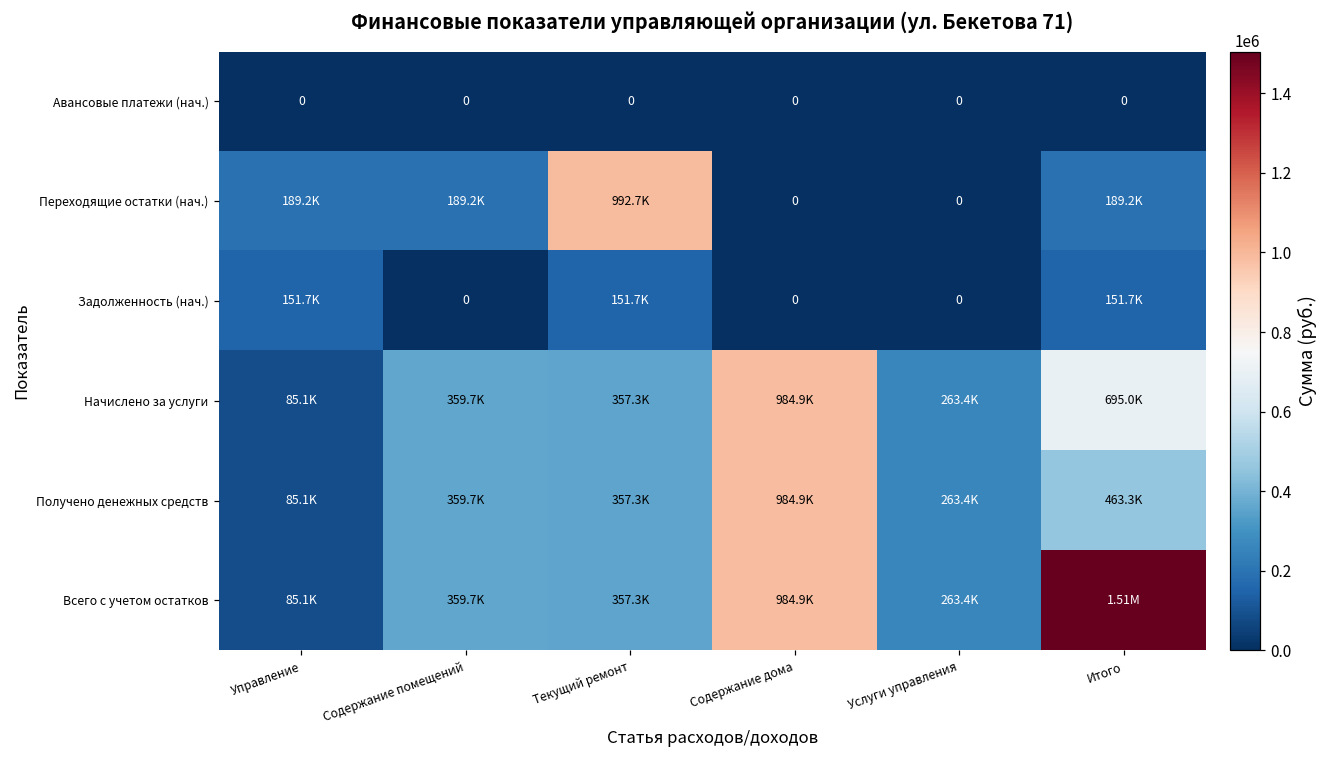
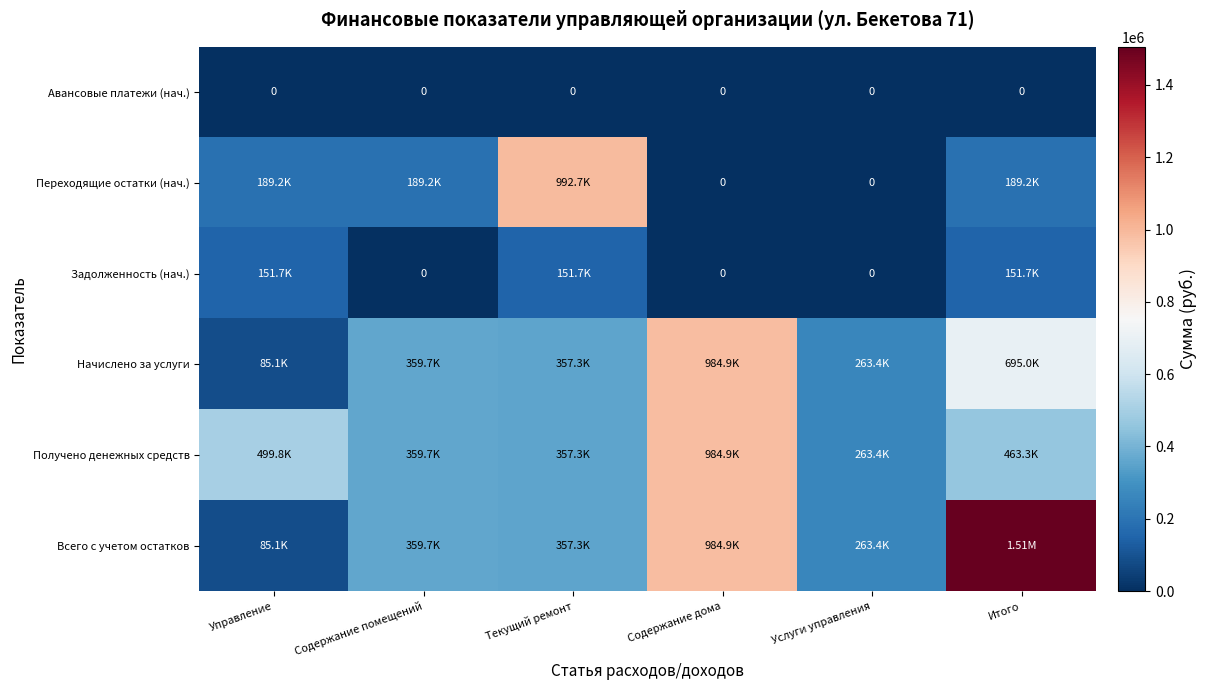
Получено денежных средств, Управление: 85.1K -> 499.8K
